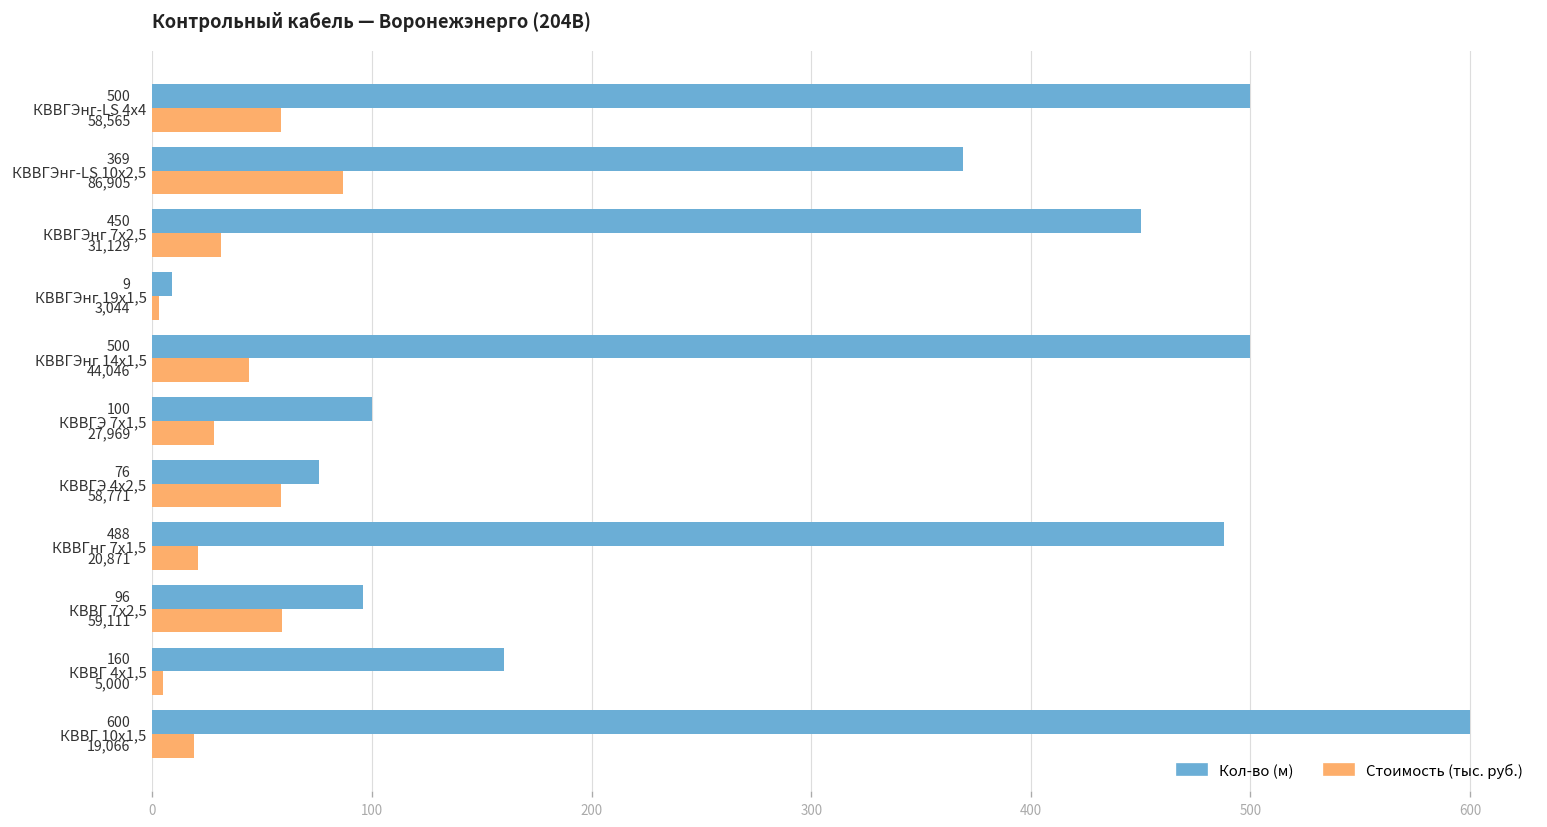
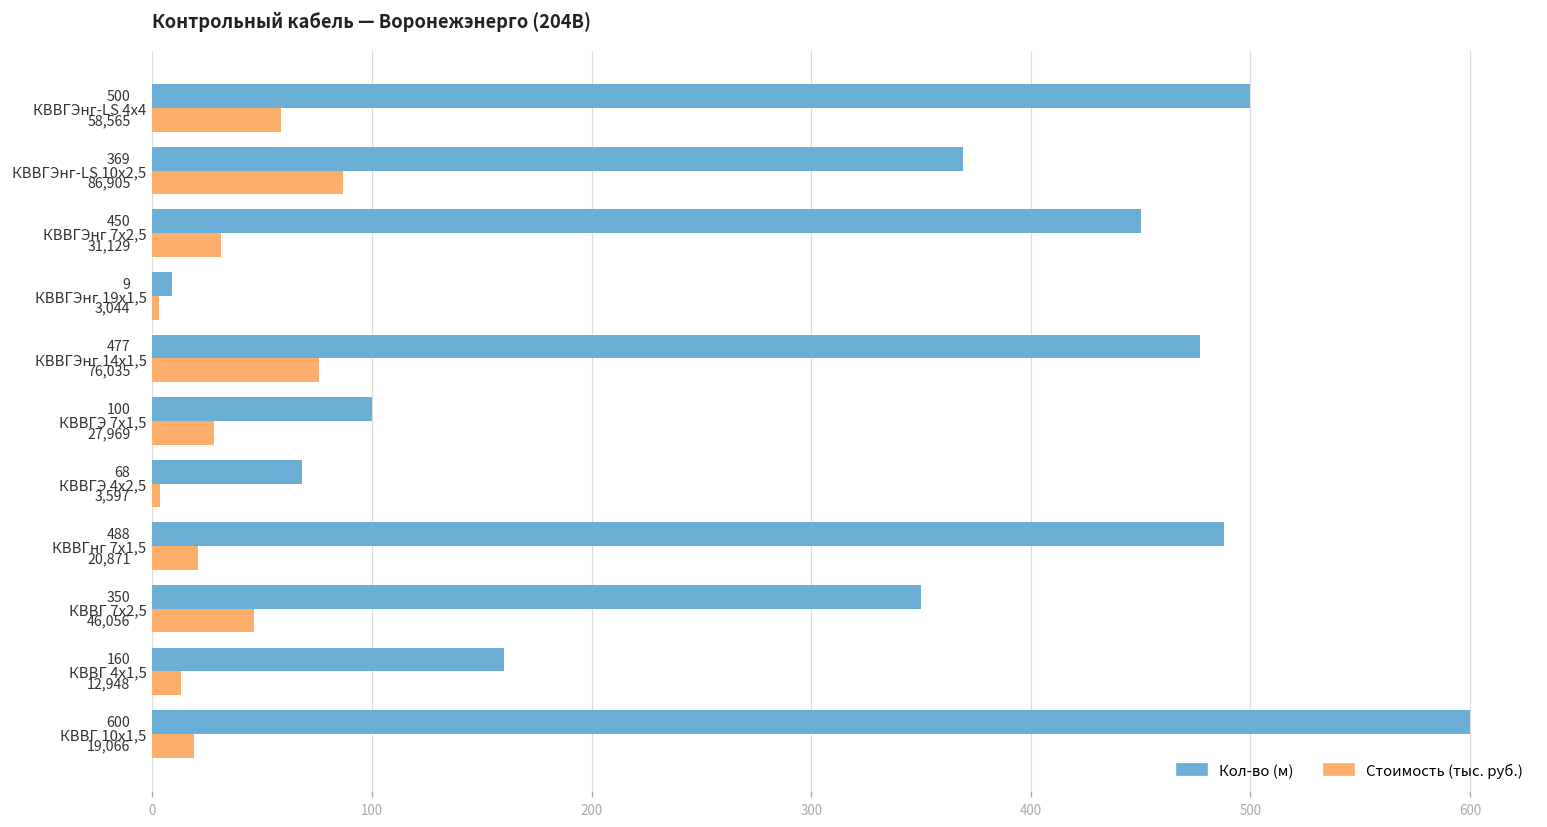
Кол-во (м), КВВГЭнг 14х1,5: 500 -> 477
Стоимость (тыс. руб.), КВВГЭнг 14х1,5: 44,046 -> 76,035
Кол-во (м), КВВГЭ 4х2,5: 76 -> 68
Стоимость (тыс. руб.), КВВГЭ 4х2,5: 58,771 -> 3,597
Кол-во (м), КВВГ 7х2,5: 96 -> 350
Стоимость (тыс. руб.), КВВГ 7х2,5: 59,111 -> 46,056
Стоимость (тыс. руб.), КВВГ 4х1,5: 5,000 -> 12,948
